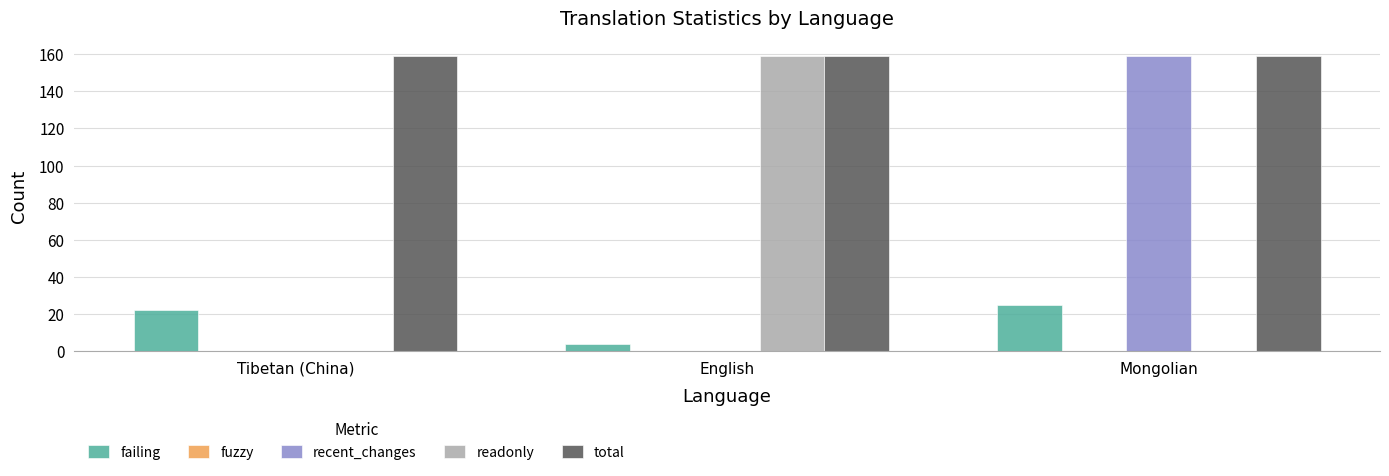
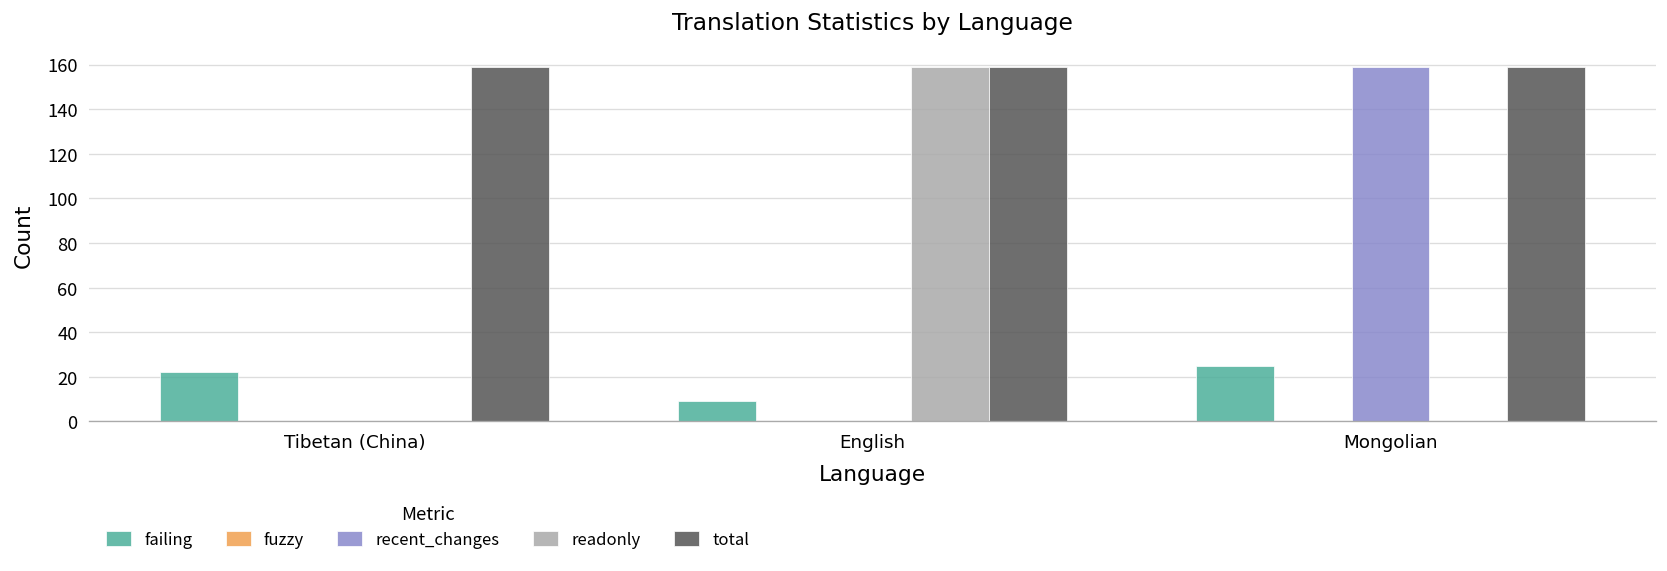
failing, English: 4 -> 9
